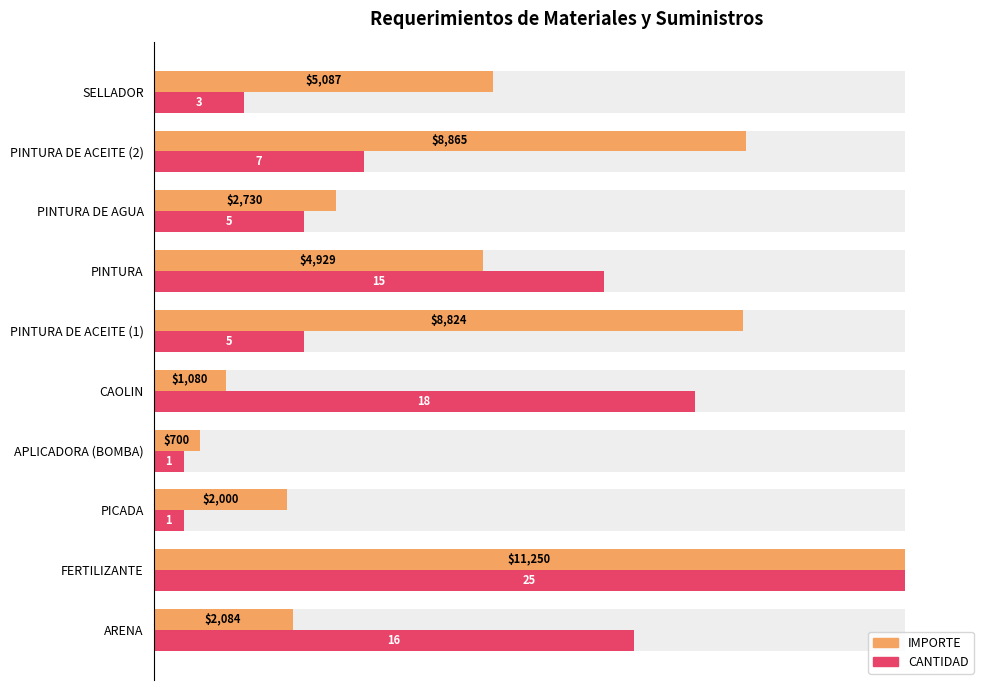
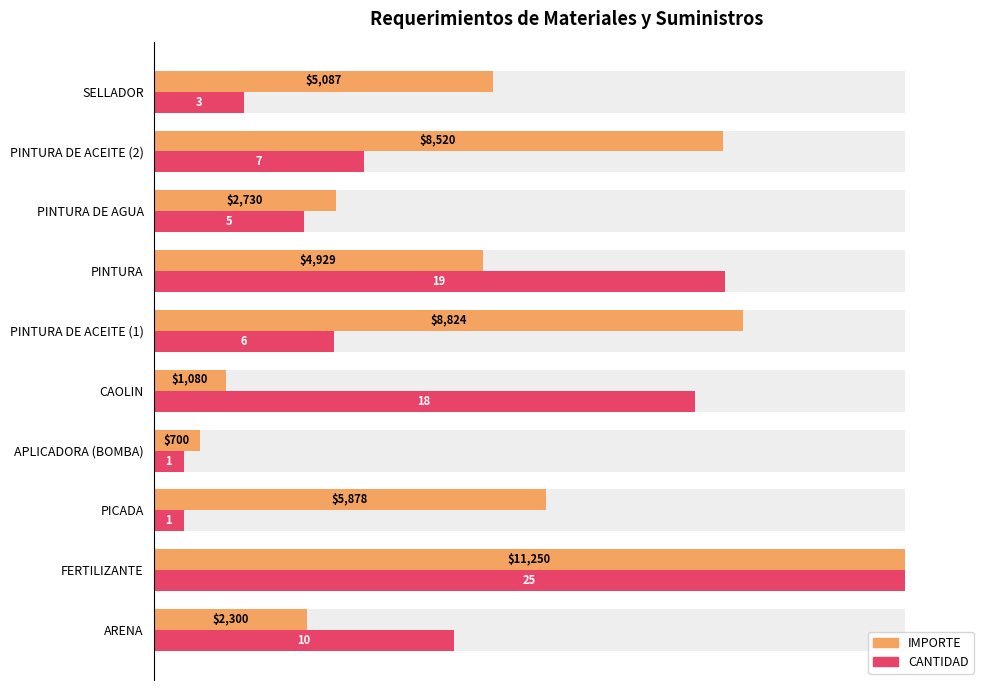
IMPORTE, PINTURA DE ACEITE (2): $8,865 -> $8,520
CANTIDAD, PINTURA: 15 -> 19
CANTIDAD, PINTURA DE ACEITE (1): 5 -> 6
IMPORTE, PICADA: $2,000 -> $5,878
IMPORTE, ARENA: $2,084 -> $2,300
CANTIDAD, ARENA: 16 -> 10
